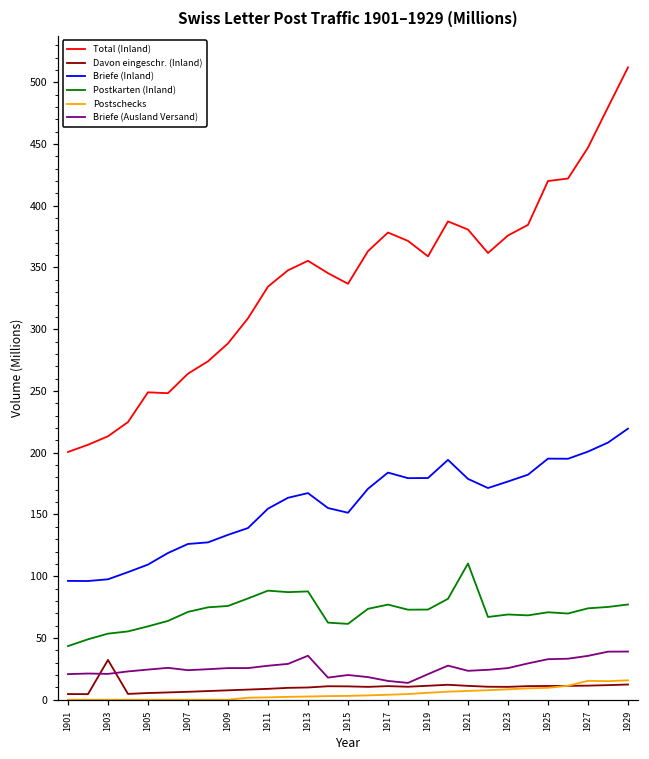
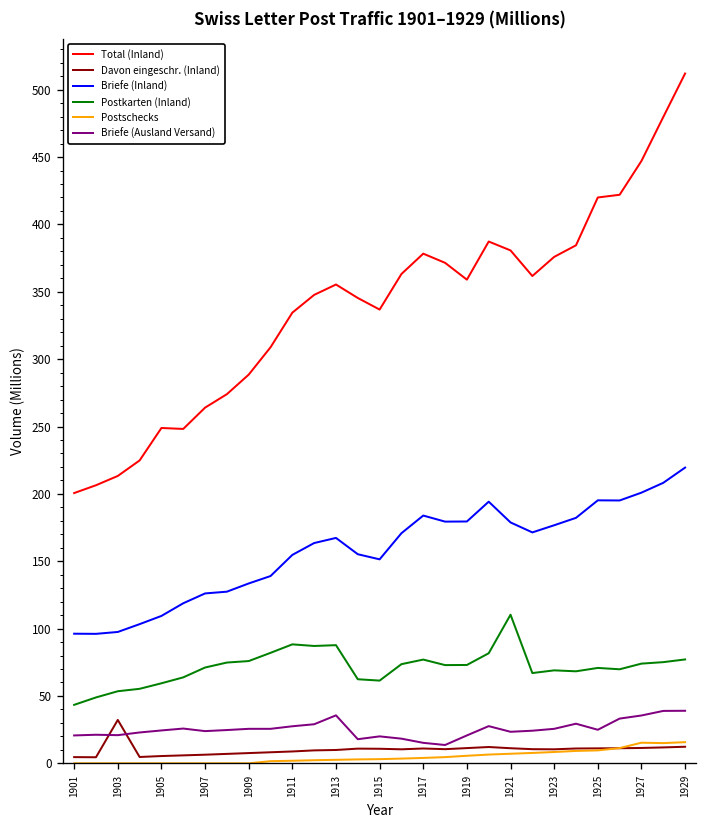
Briefe (Ausland Versand), 1925: 33 -> 25
